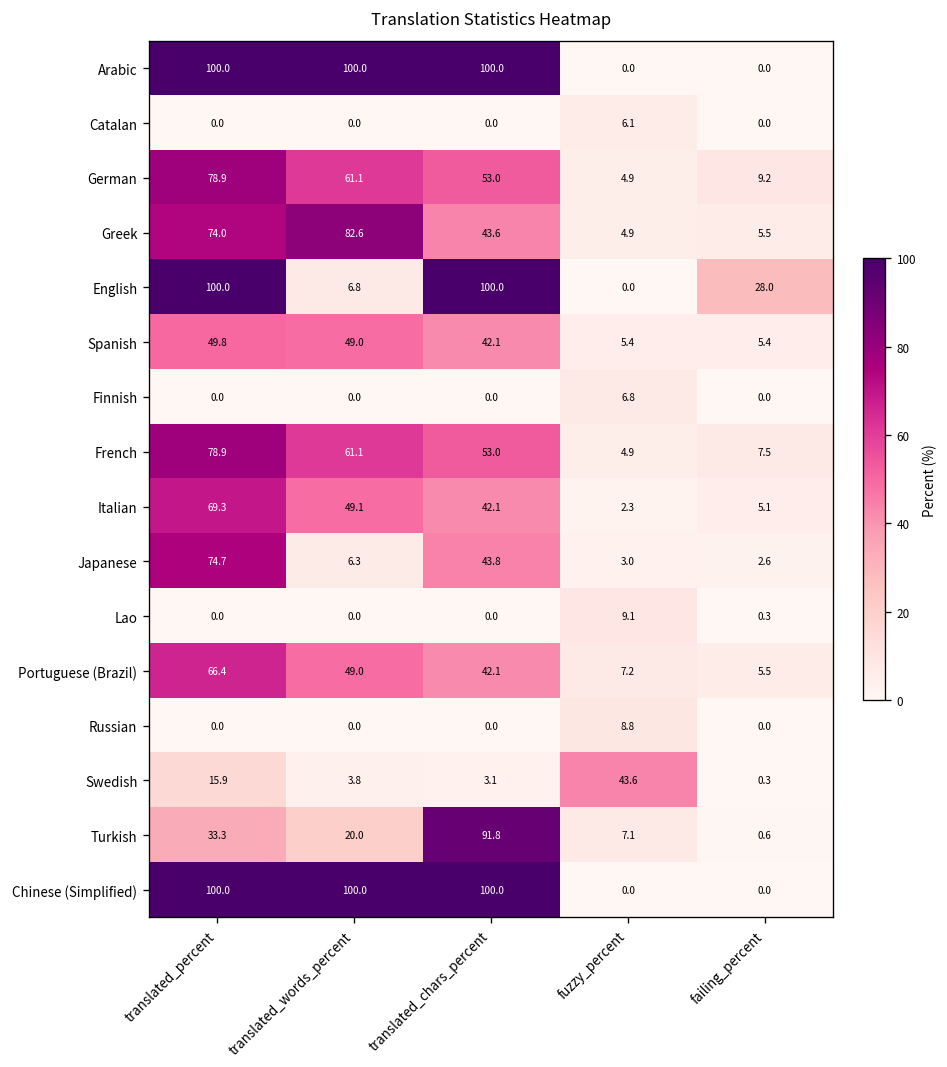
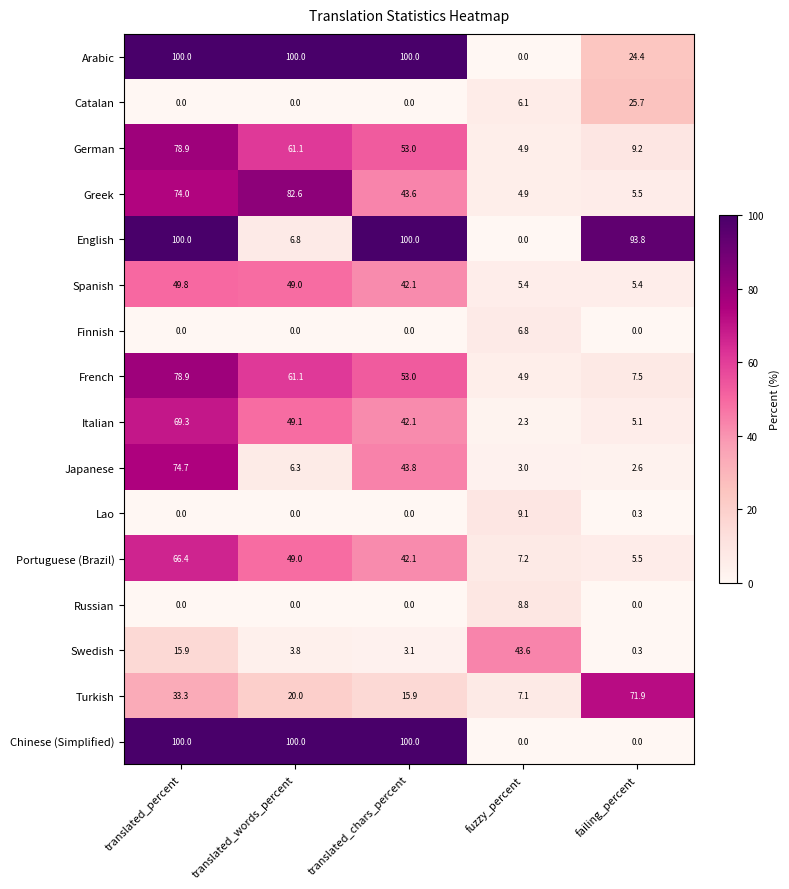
Arabic, failing_percent: 0.0 -> 24.4
Catalan, failing_percent: 0.0 -> 25.7
English, failing_percent: 28.0 -> 93.8
Turkish, translated_chars_percent: 91.8 -> 15.9
Turkish, failing_percent: 0.6 -> 71.9
